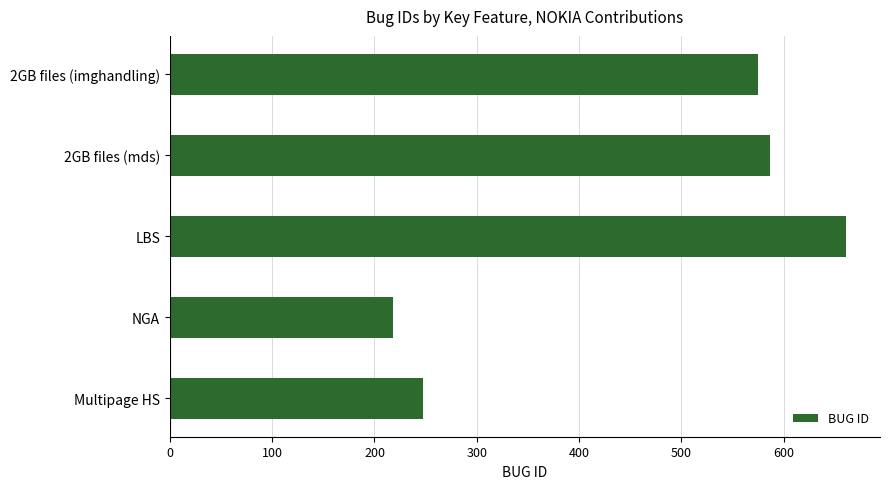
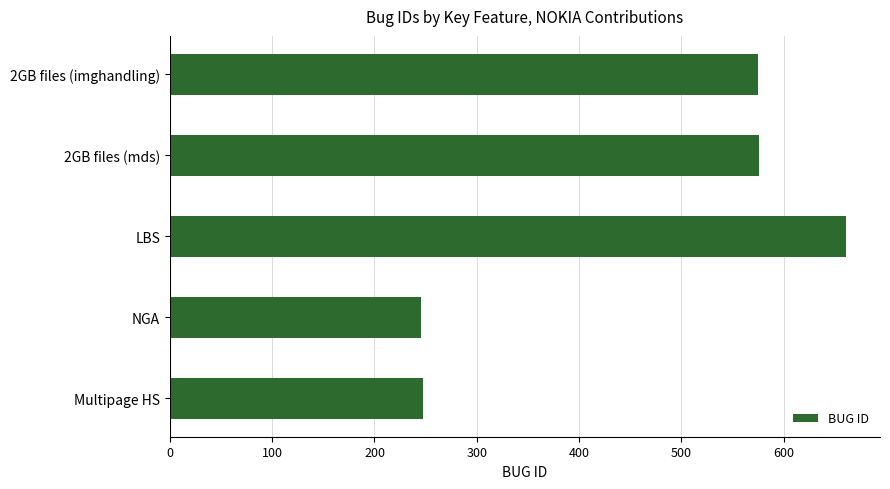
2GB files (mds): 587 -> 576
NGA: 218 -> 245
